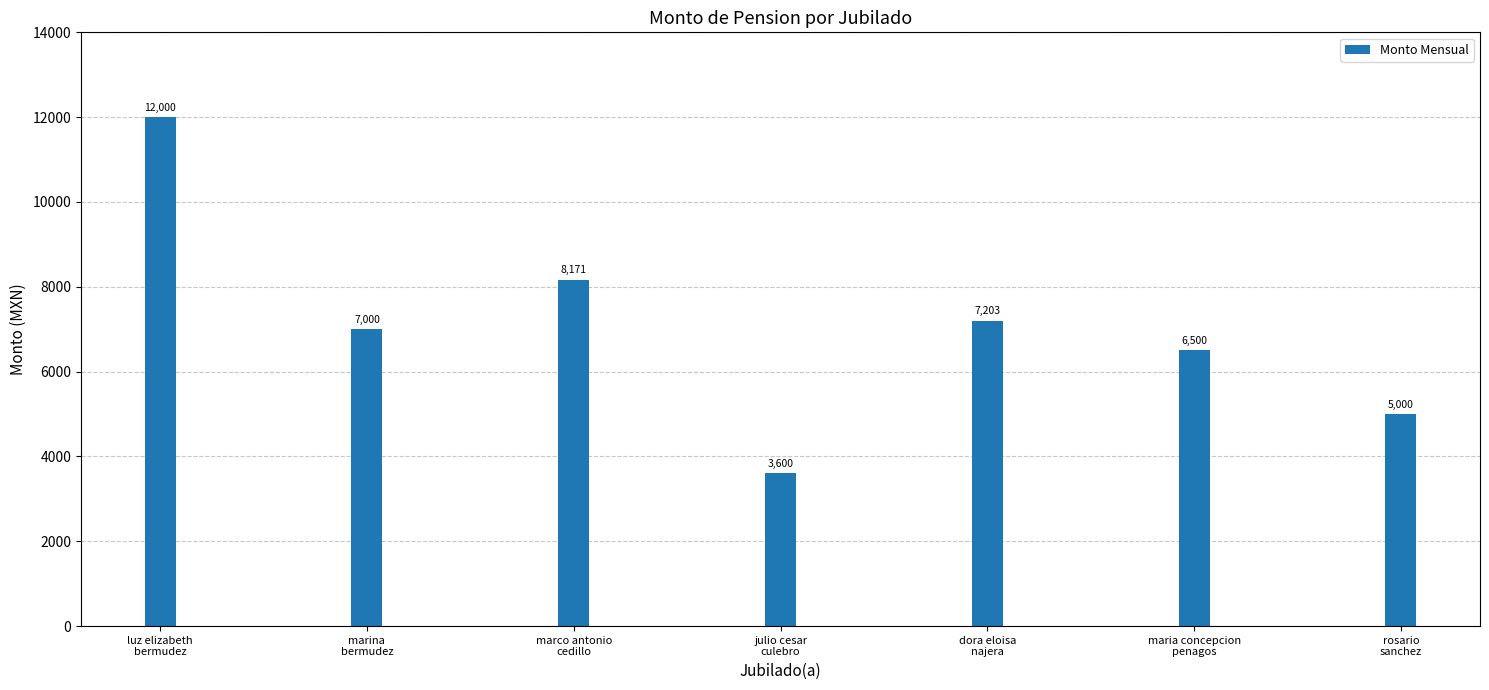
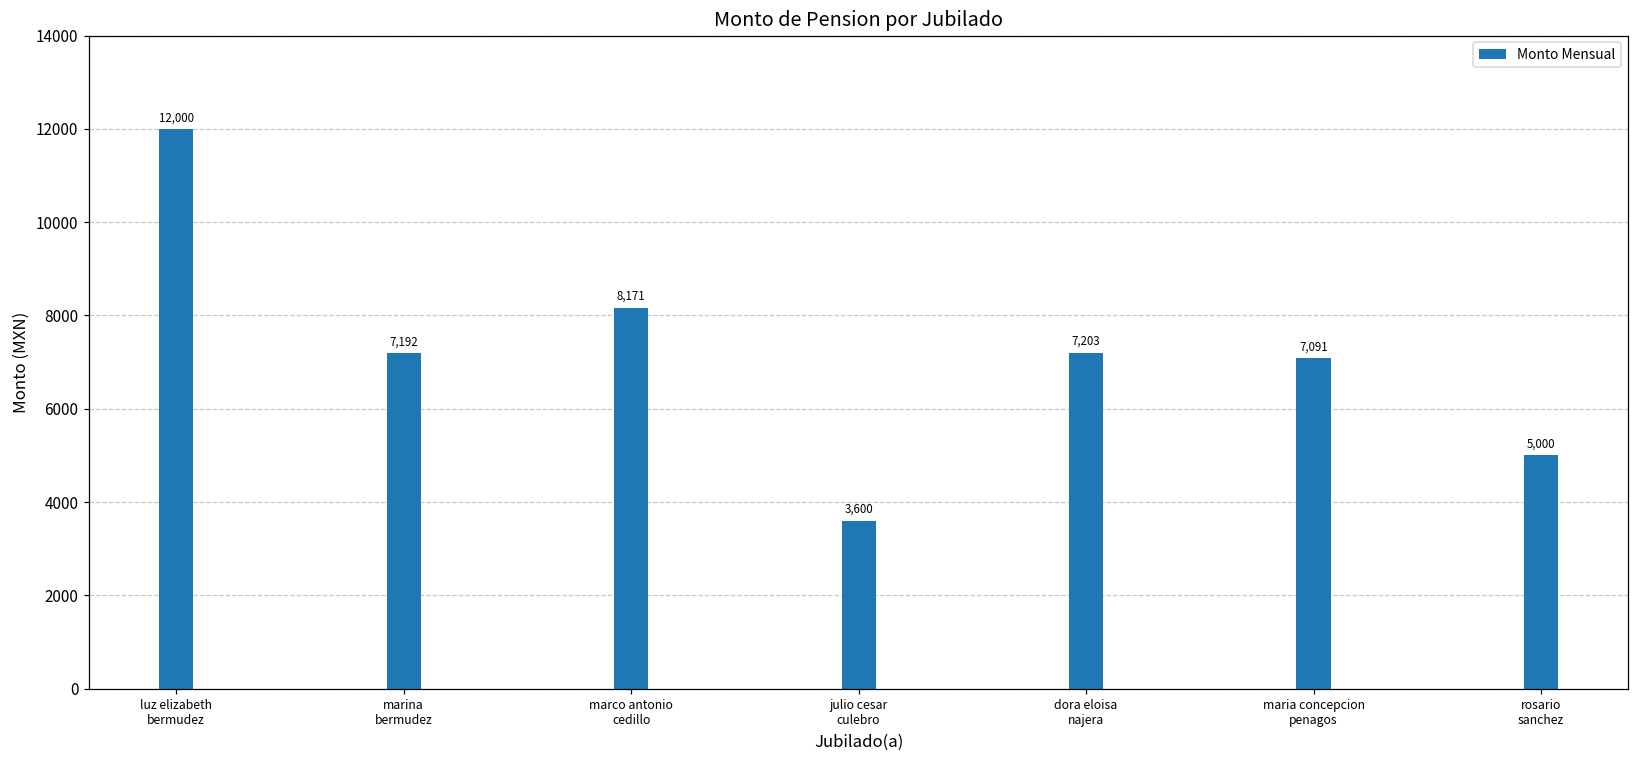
marina bermudez: 7,000 -> 7,192
maria concepcion penagos: 6,500 -> 7,091
